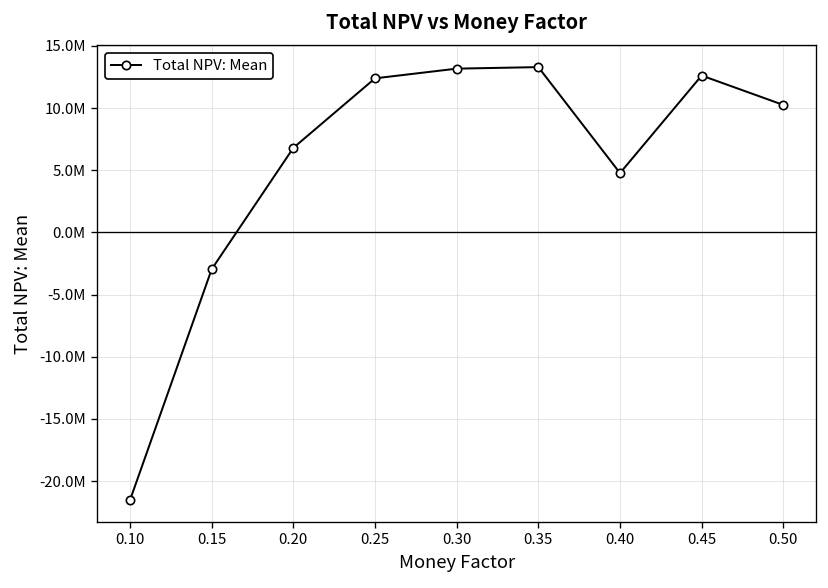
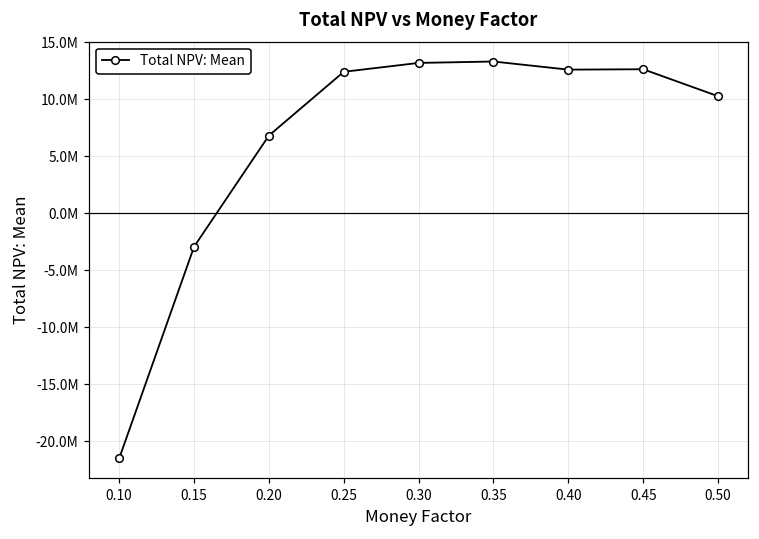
0.40: 4800000 -> 12600000
